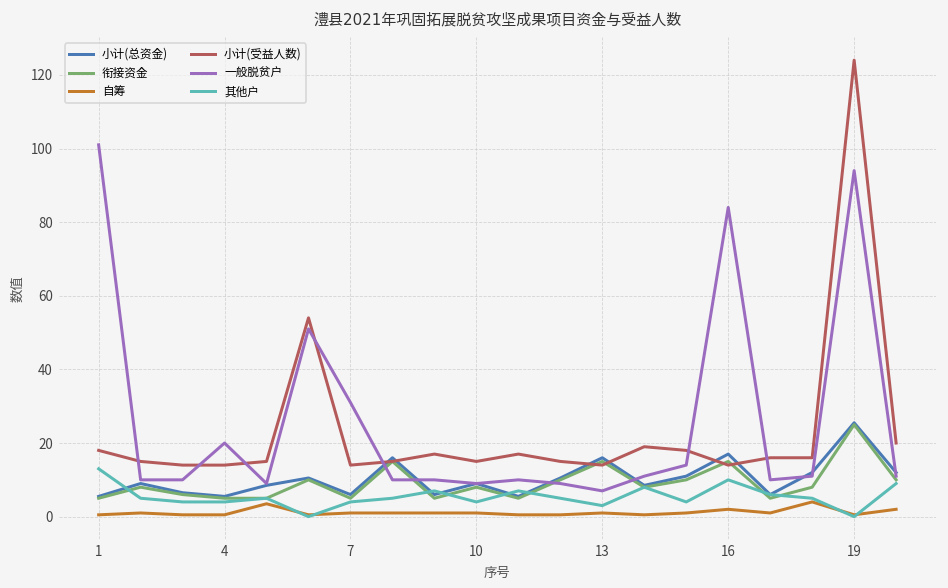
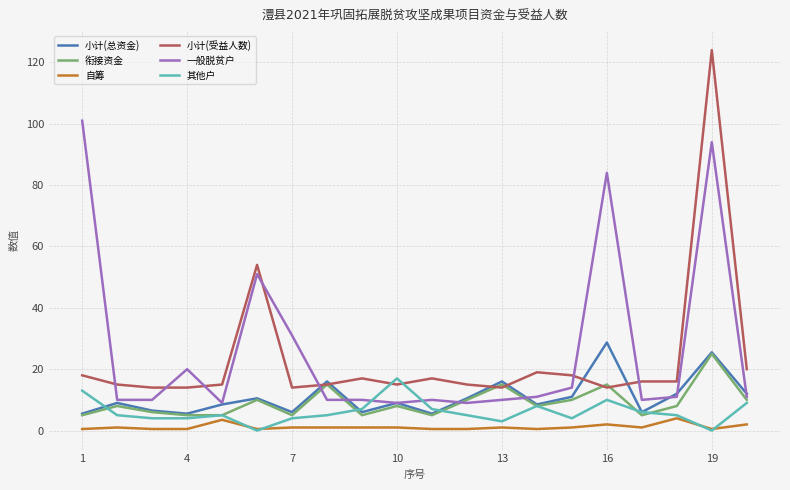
其他户, 10: 4 -> 17
一般脱贫户, 13: 7 -> 10
小计(总资金), 16: 17 -> 29
